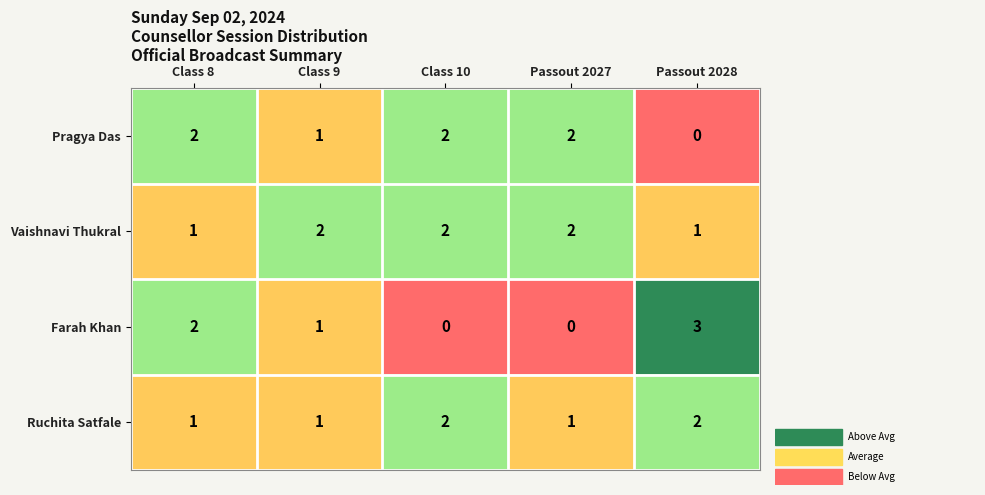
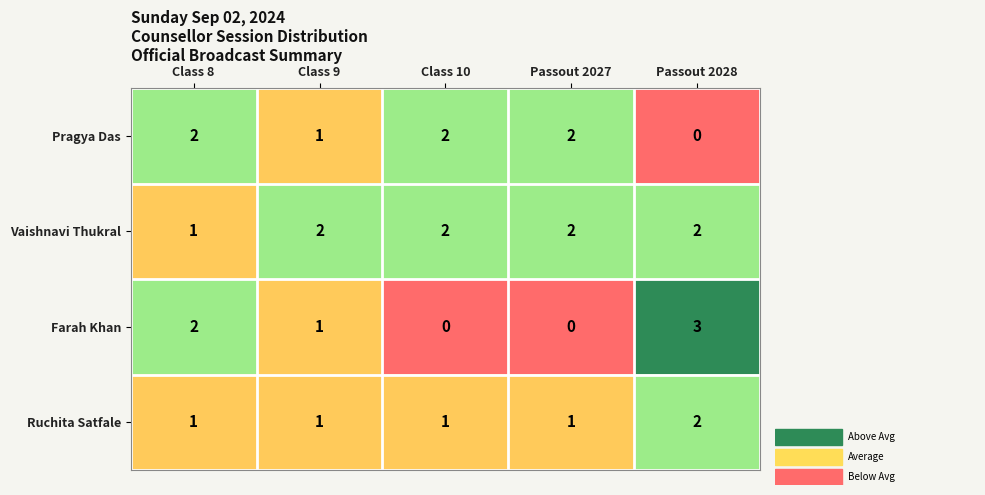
Vaishnavi Thukral, Passout 2028: 1 -> 2
Ruchita Satfale, Class 10: 2 -> 1
